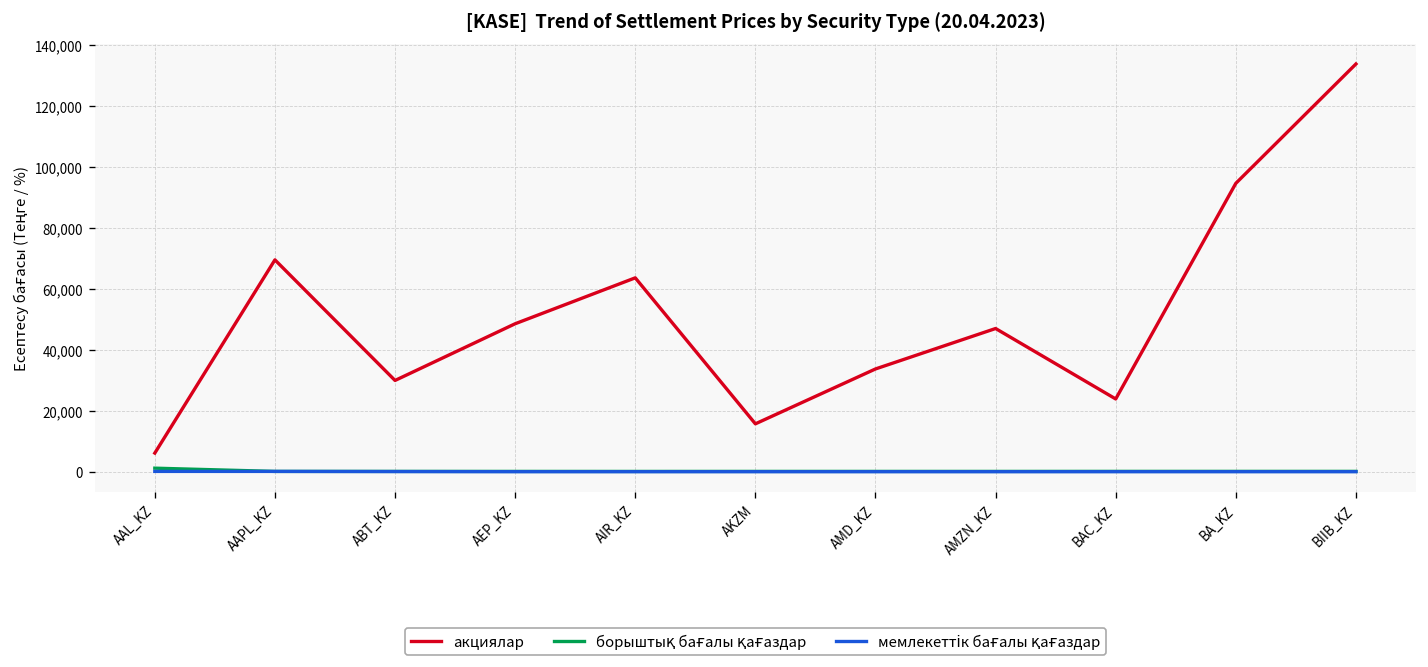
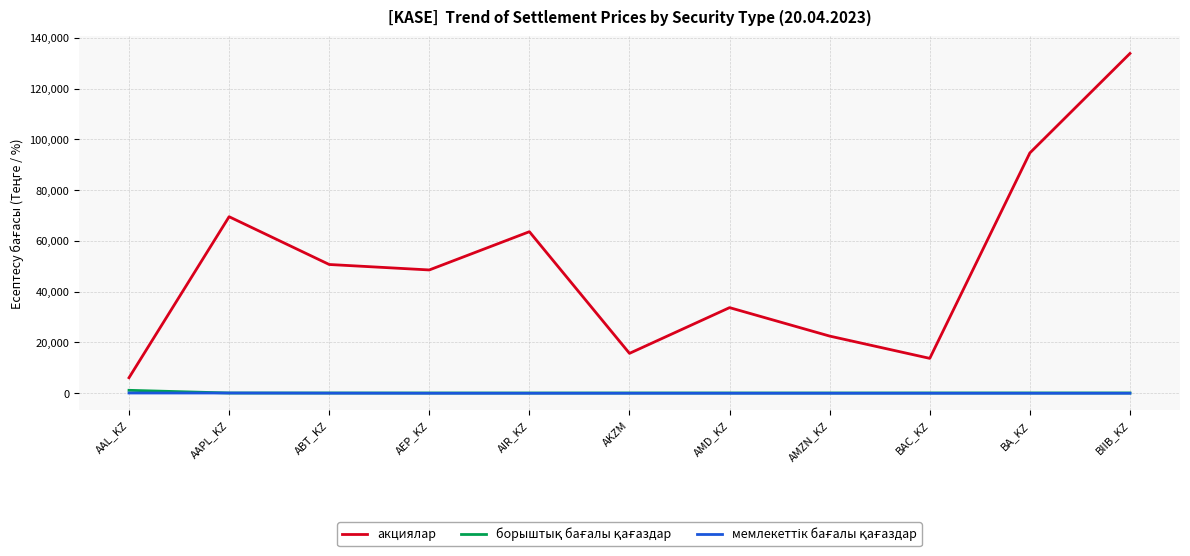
акциялар, ABT_KZ: 30,000 -> 51,000
акциялар, AMZN_KZ: 47,000 -> 23,000
акциялар, BAC_KZ: 24,000 -> 14,000
